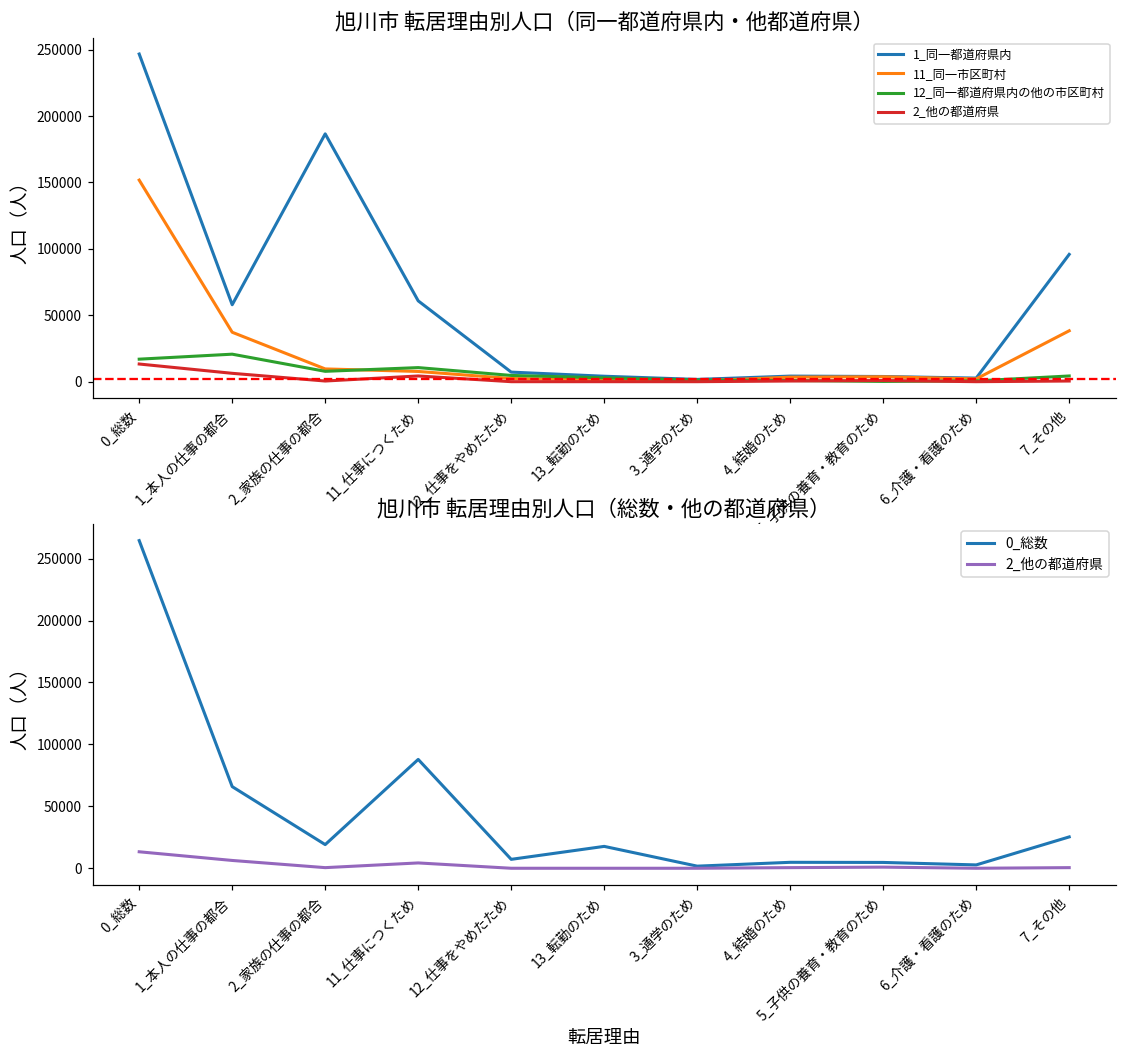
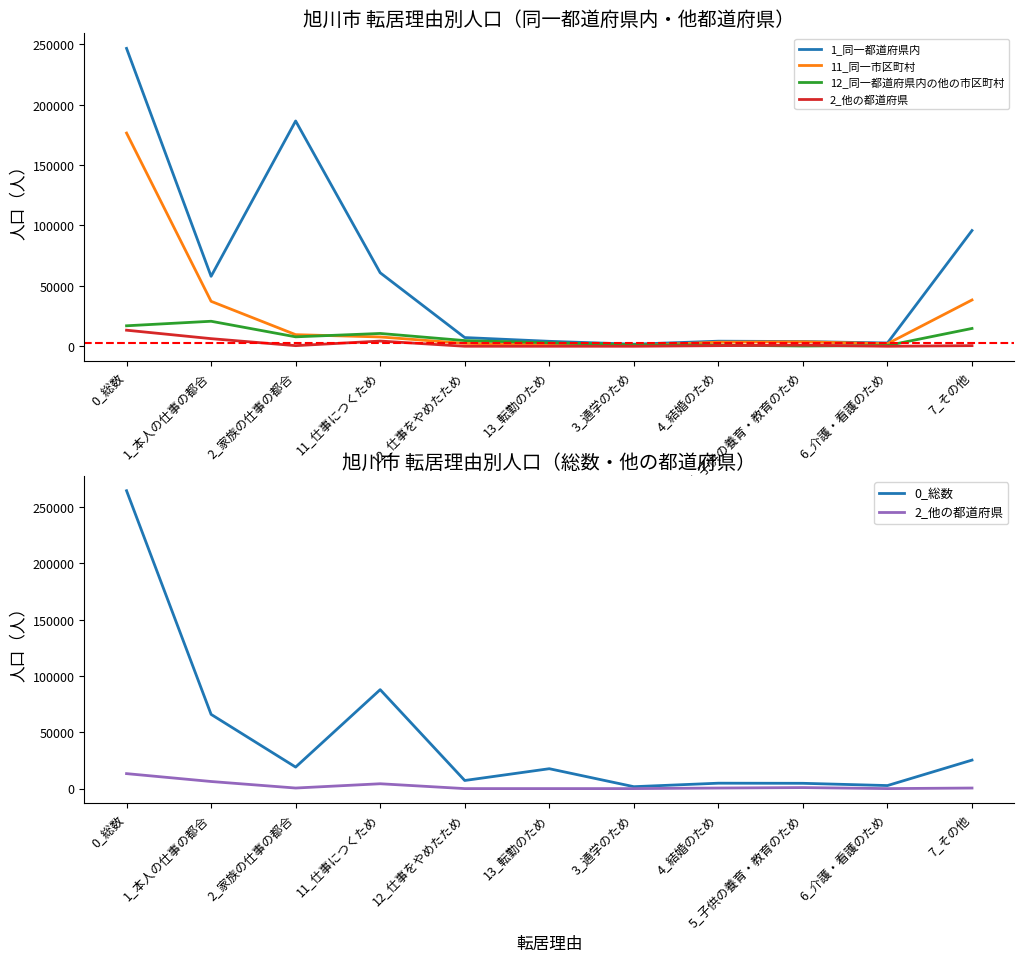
旭川市 転居理由別人口（同一都道府県内・他都道府県）, 11_同一市区町村, 0_総数: 152000 -> 177000
旭川市 転居理由別人口（同一都道府県内・他都道府県）, 12_同一都道府県内の他の市区町村, 7_その他: 4000 -> 15000
